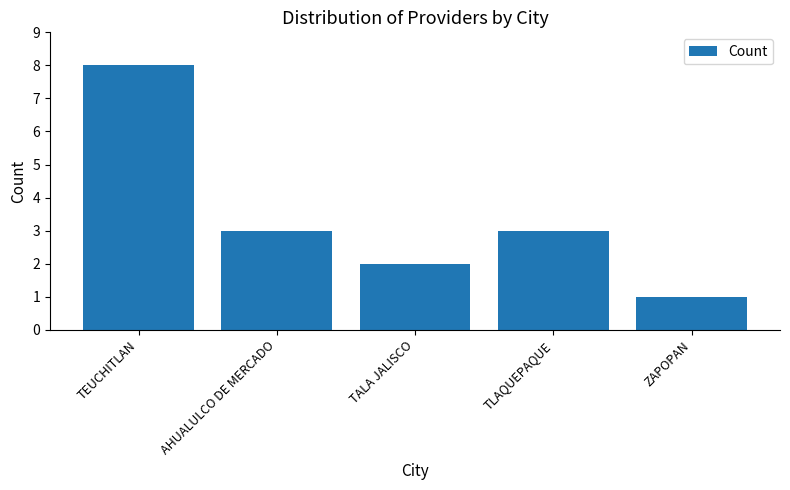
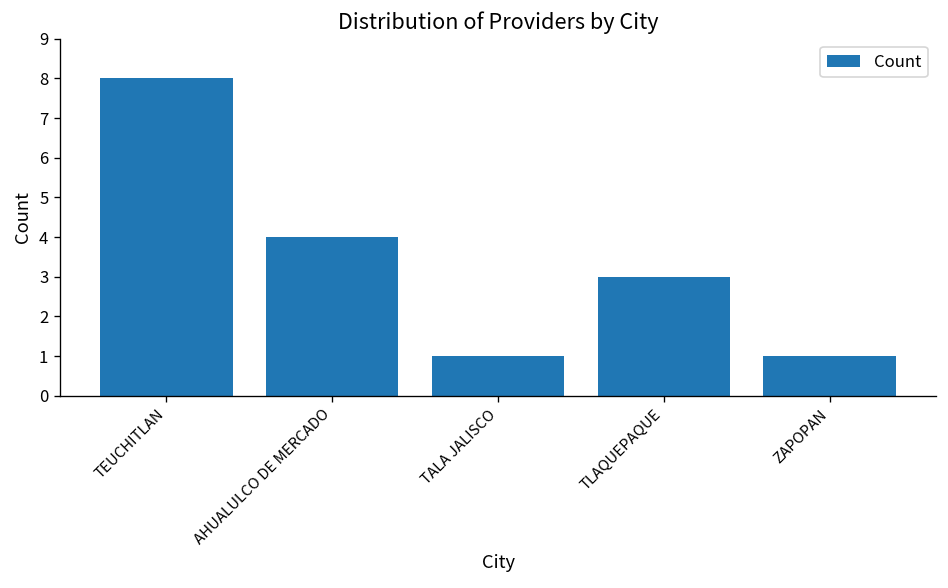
AHUALULCO DE MERCADO: 3 -> 4
TALA JALISCO: 2 -> 1
